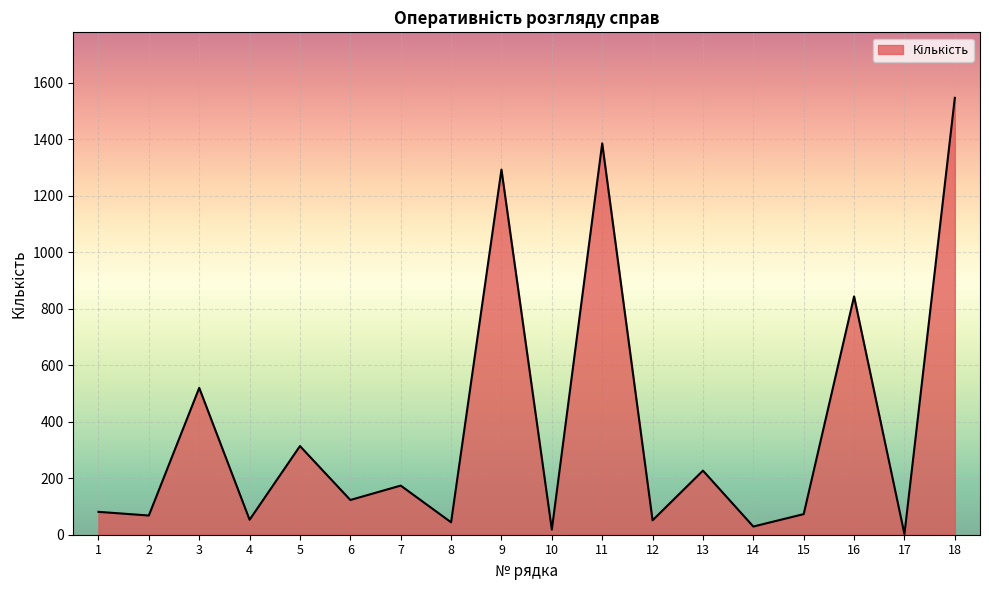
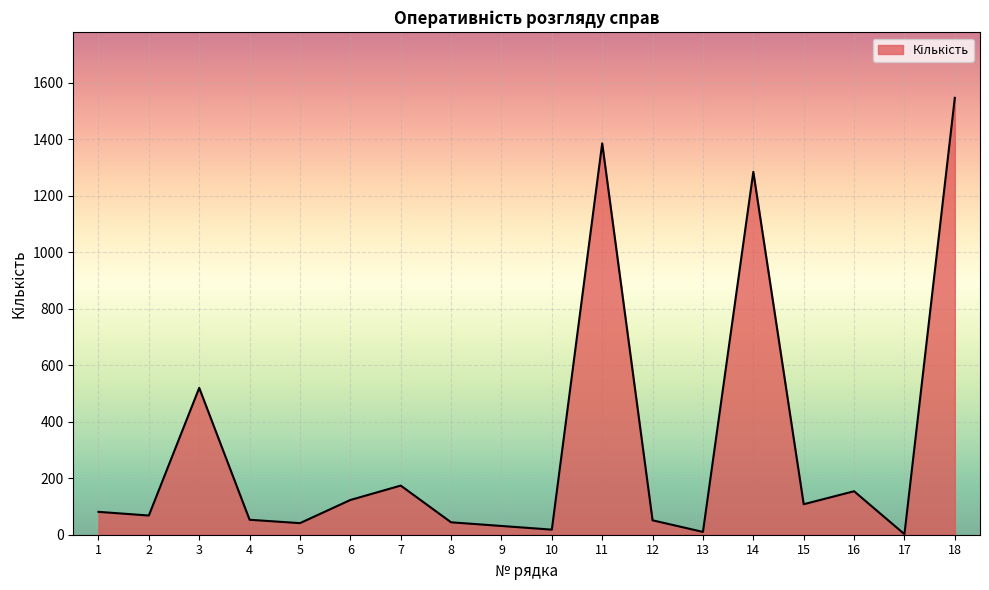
5: 310 -> 40
9: 1290 -> 30
13: 230 -> 10
14: 30 -> 1290
15: 70 -> 110
16: 840 -> 150
